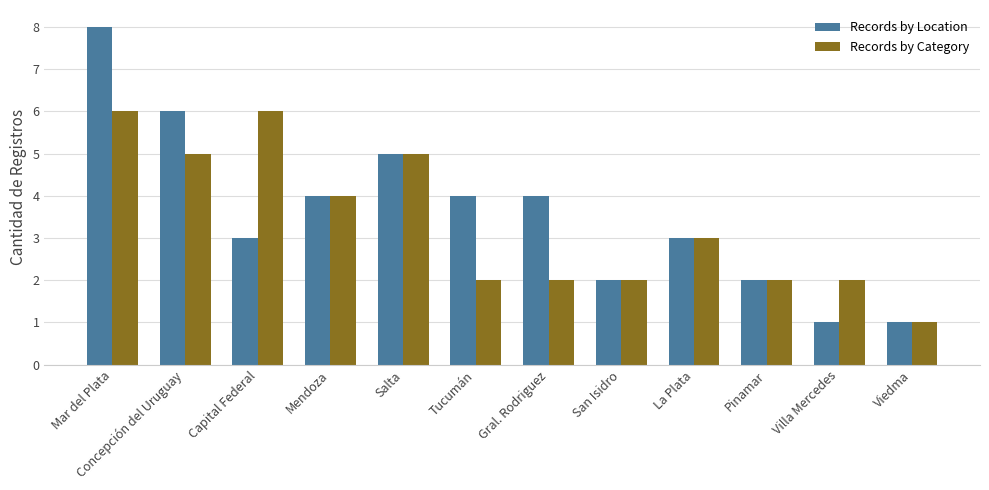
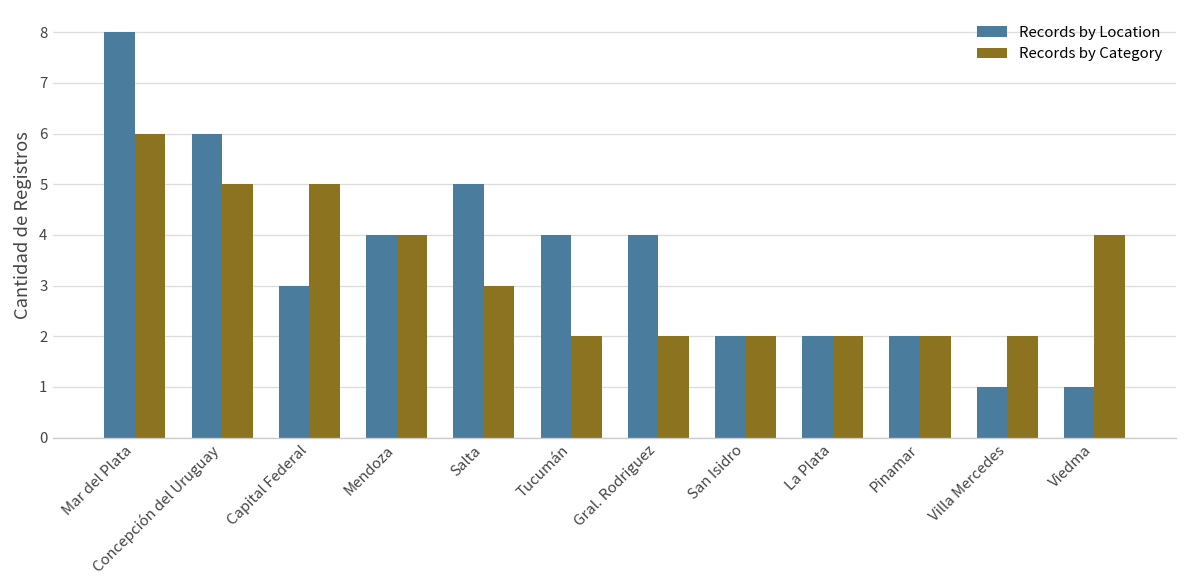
Records by Category, Capital Federal: 6 -> 5
Records by Category, Salta: 5 -> 3
Records by Location, La Plata: 3 -> 2
Records by Category, La Plata: 3 -> 2
Records by Category, Viedma: 1 -> 4
